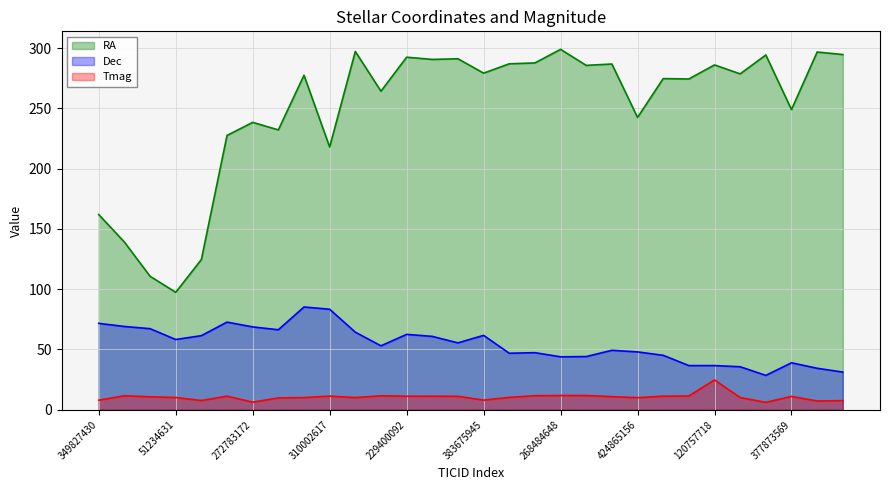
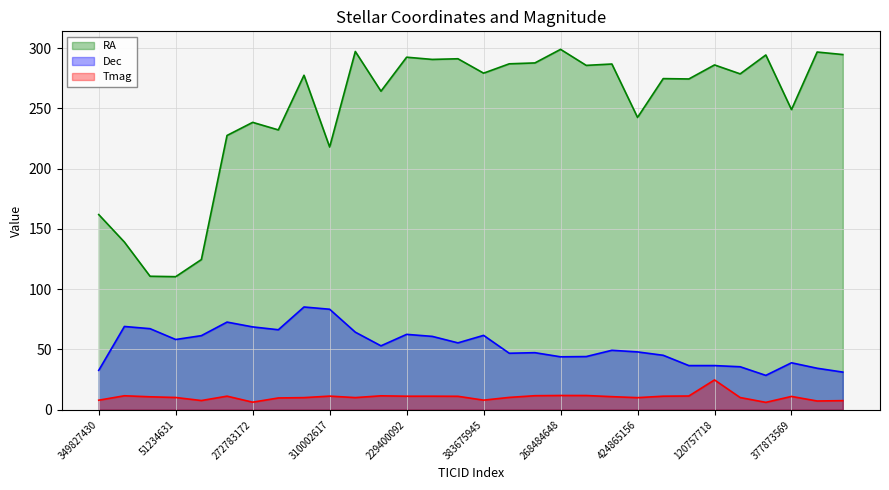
Dec, 349827430: 72 -> 33
RA, 51234631: 97 -> 110
